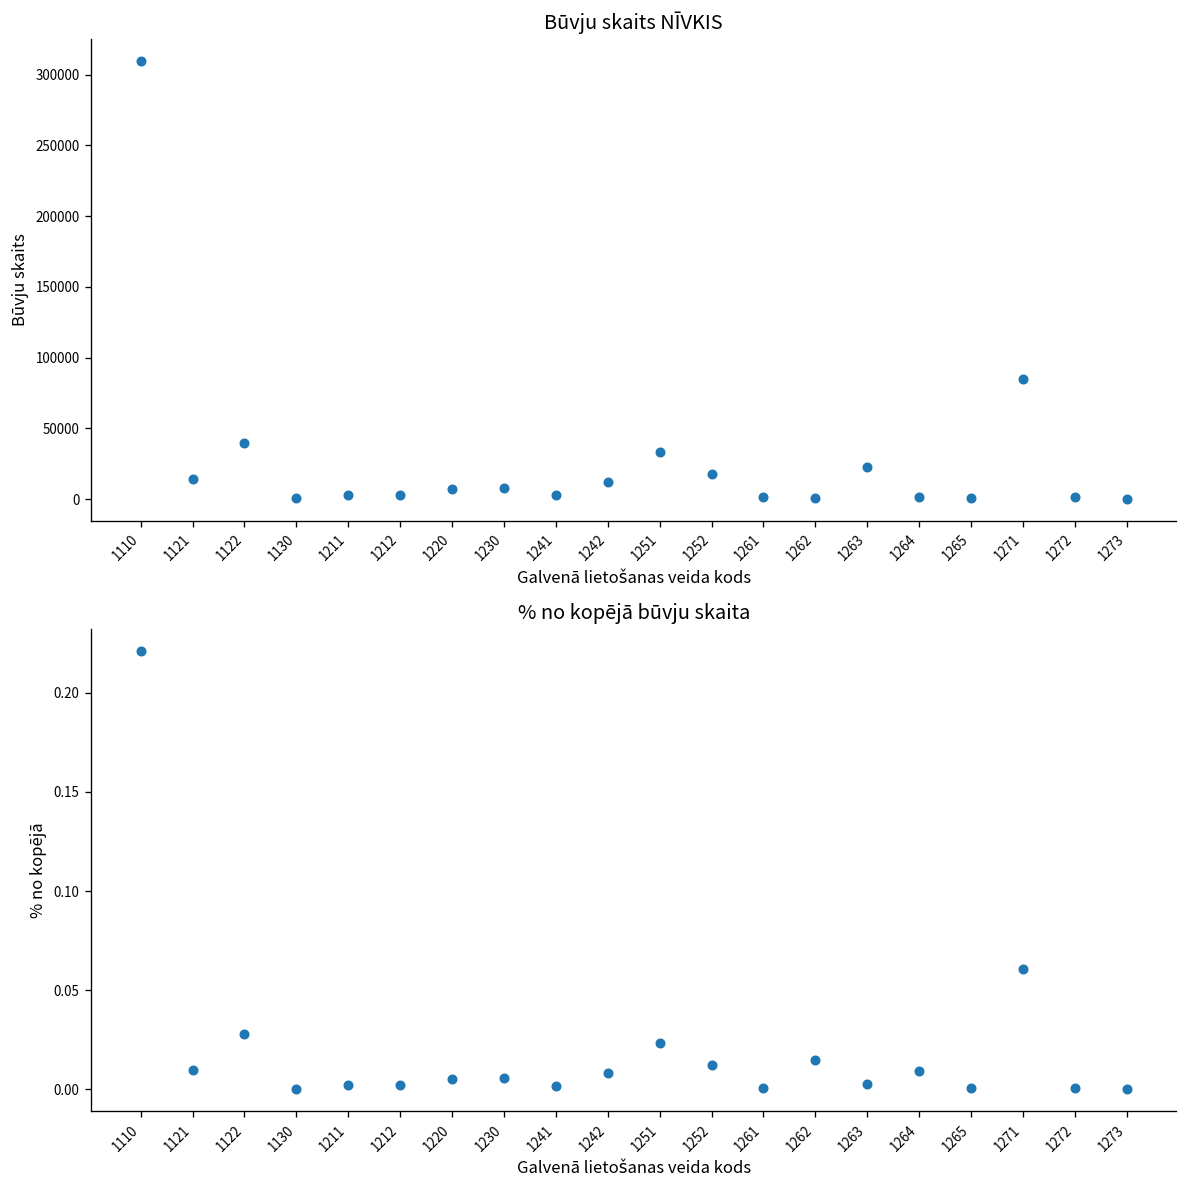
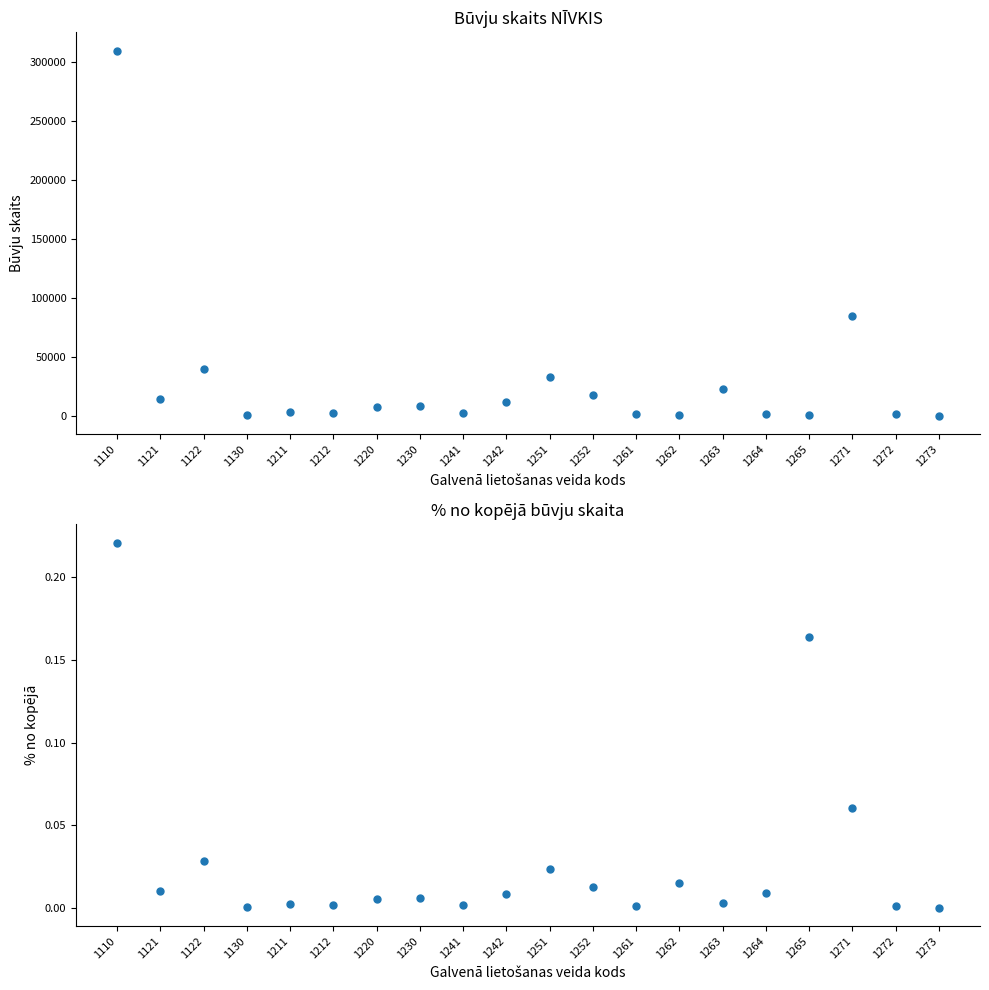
% no kopējā būvju skaita, 1265: 0.001 -> 0.164
